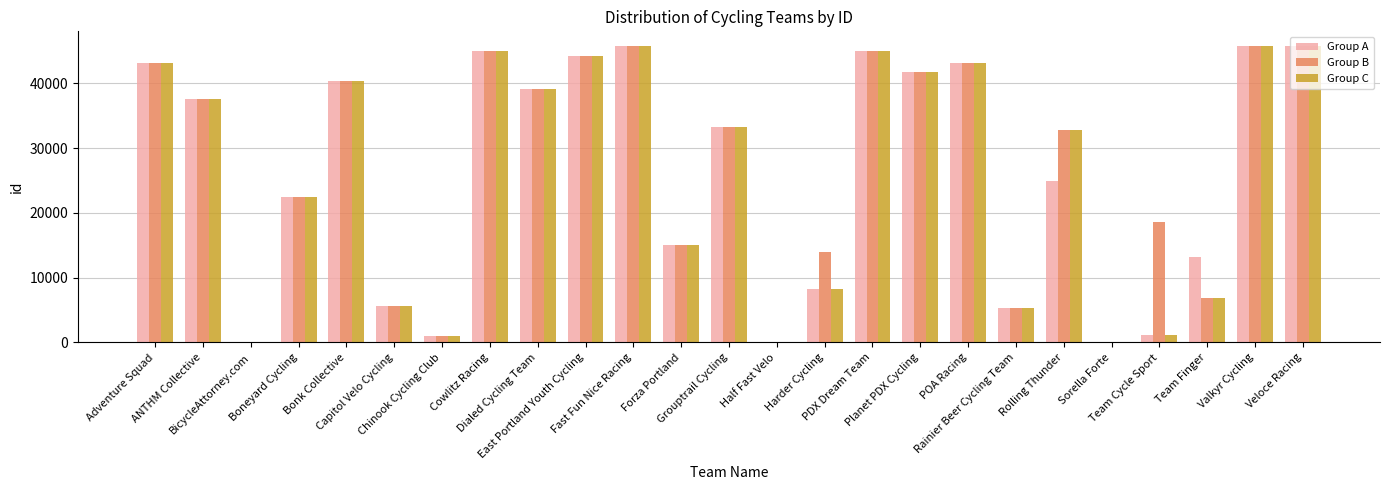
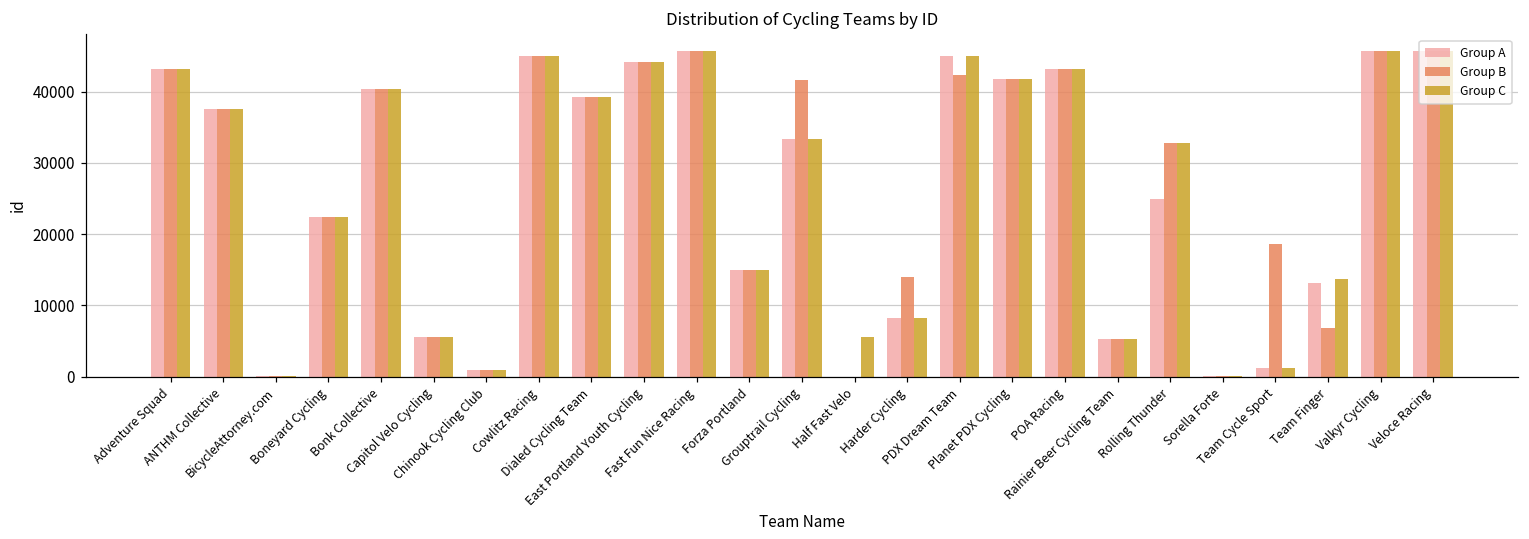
Group B, Grouptrail Cycling: 33000 -> 42000
Group C, Half Fast Velo: 0 -> 6000
Group B, PDX Dream Team: 45000 -> 42000
Group C, Team Finger: 7000 -> 14000
